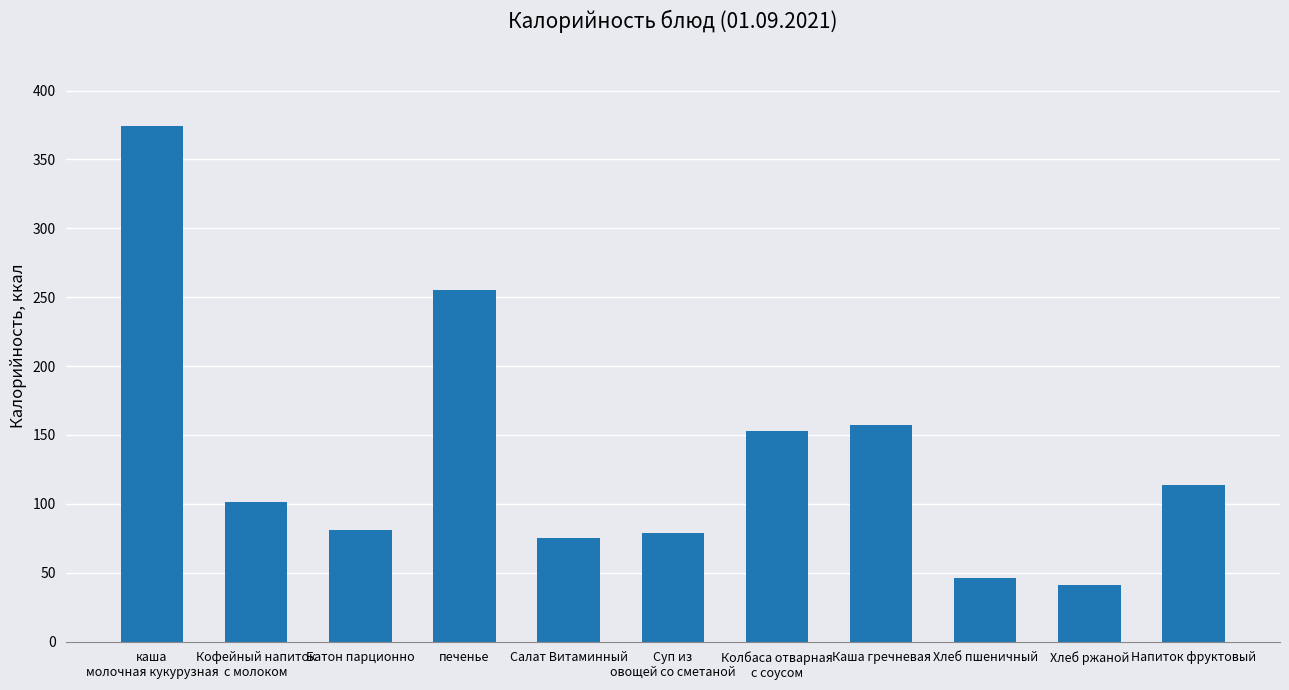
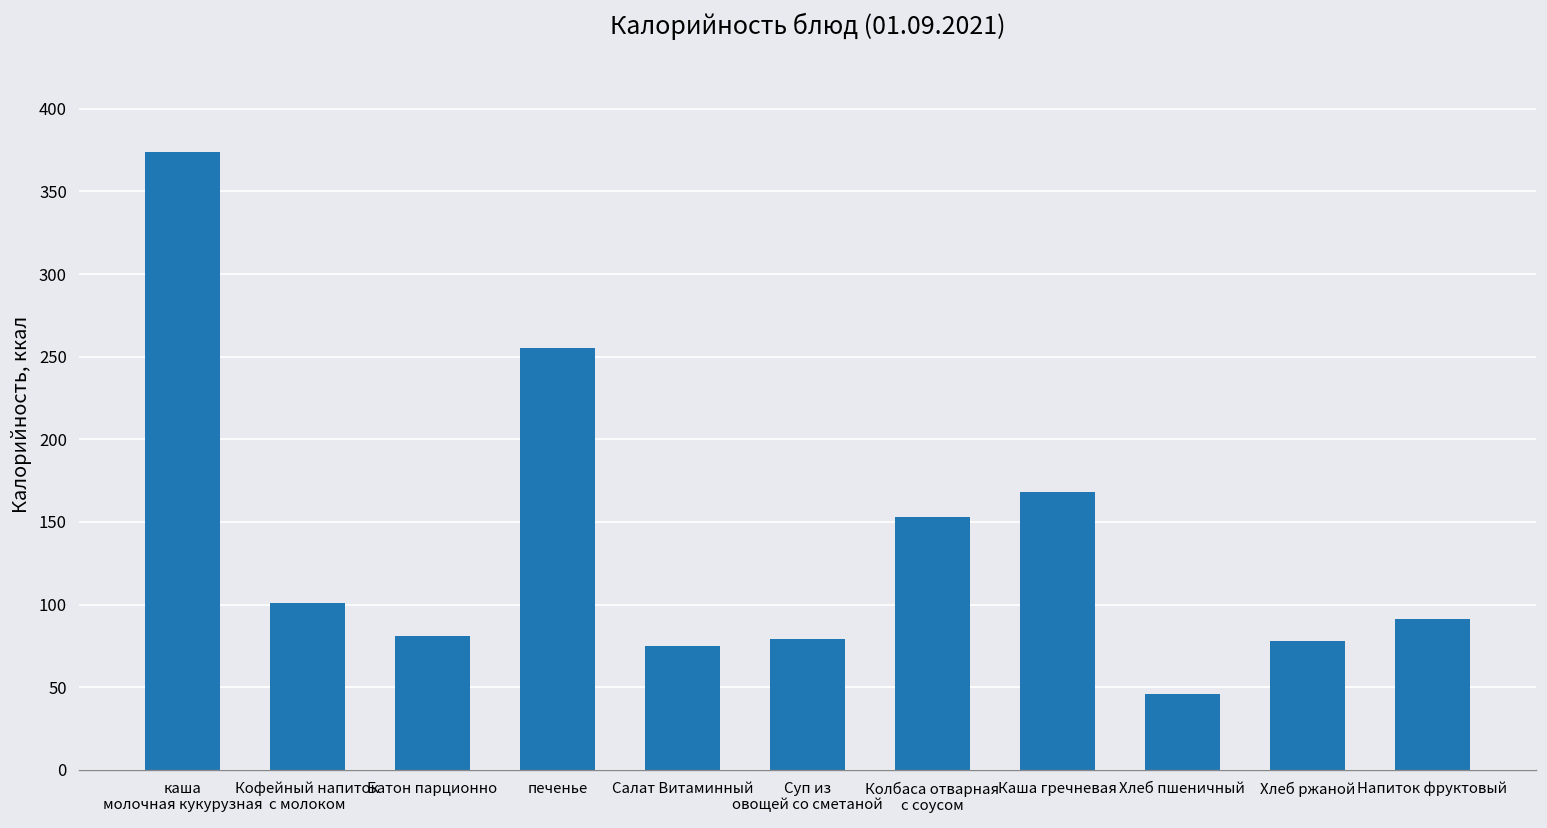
Каша гречневая: 157 -> 168
Хлеб ржаной: 41 -> 78
Напиток фруктовый: 114 -> 91
